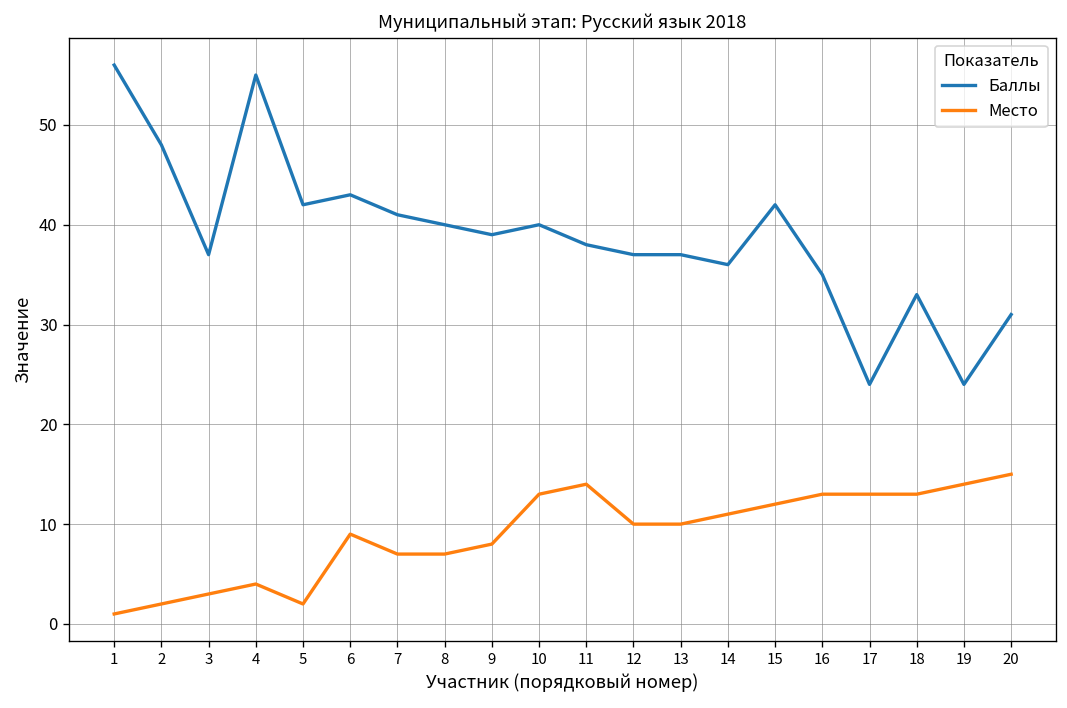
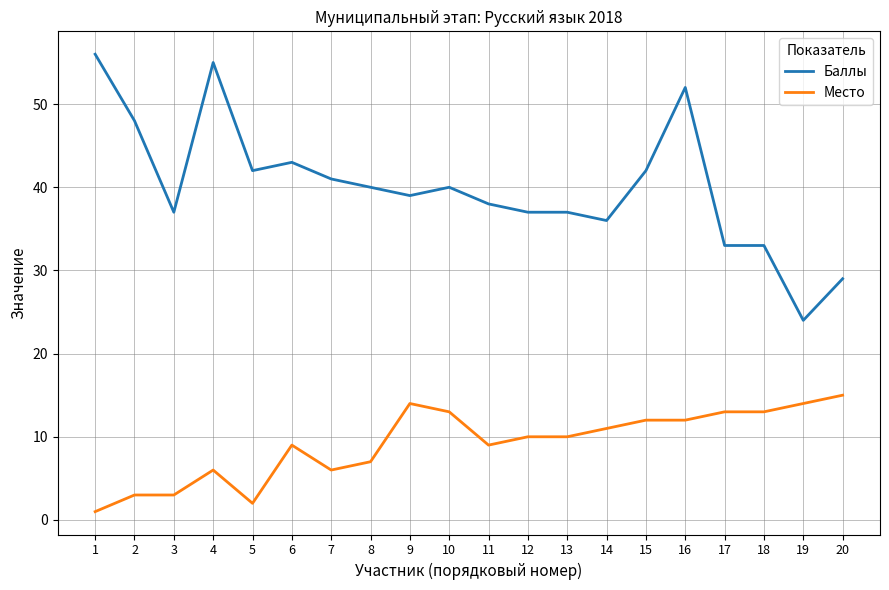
Место, 2: 2 -> 3
Место, 4: 4 -> 6
Место, 7: 7 -> 6
Место, 9: 8 -> 14
Место, 11: 14 -> 9
Баллы, 16: 35 -> 52
Место, 16: 13 -> 12
Баллы, 17: 24 -> 33
Баллы, 20: 31 -> 29
